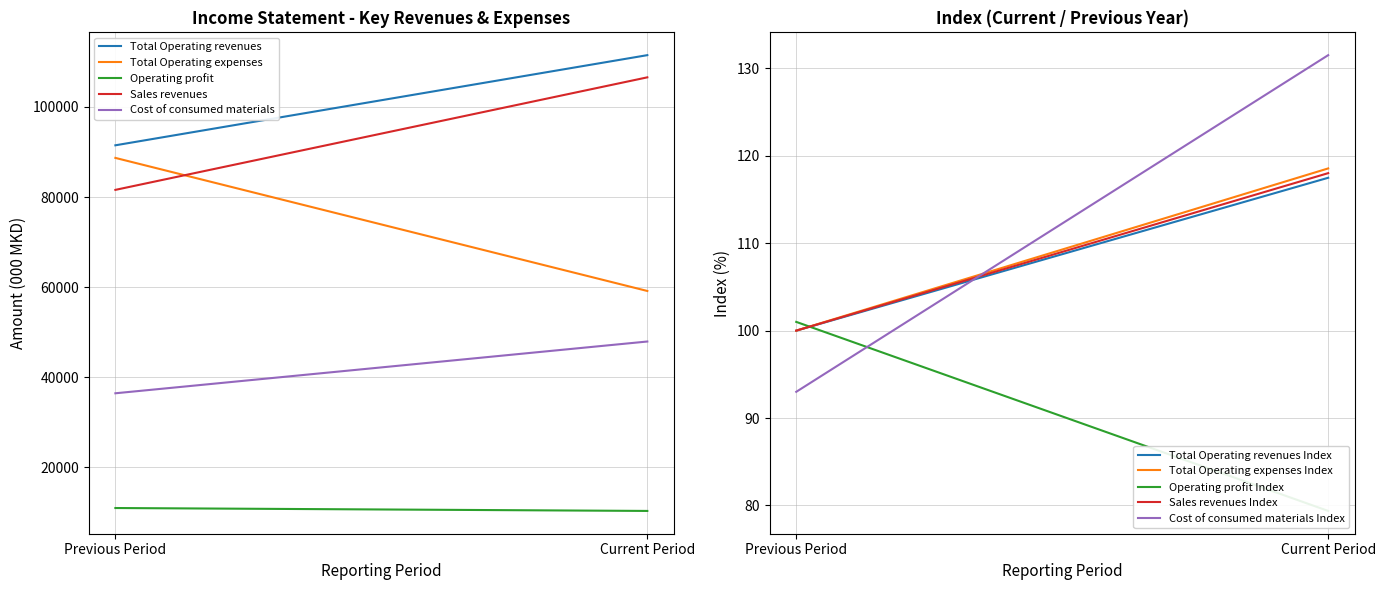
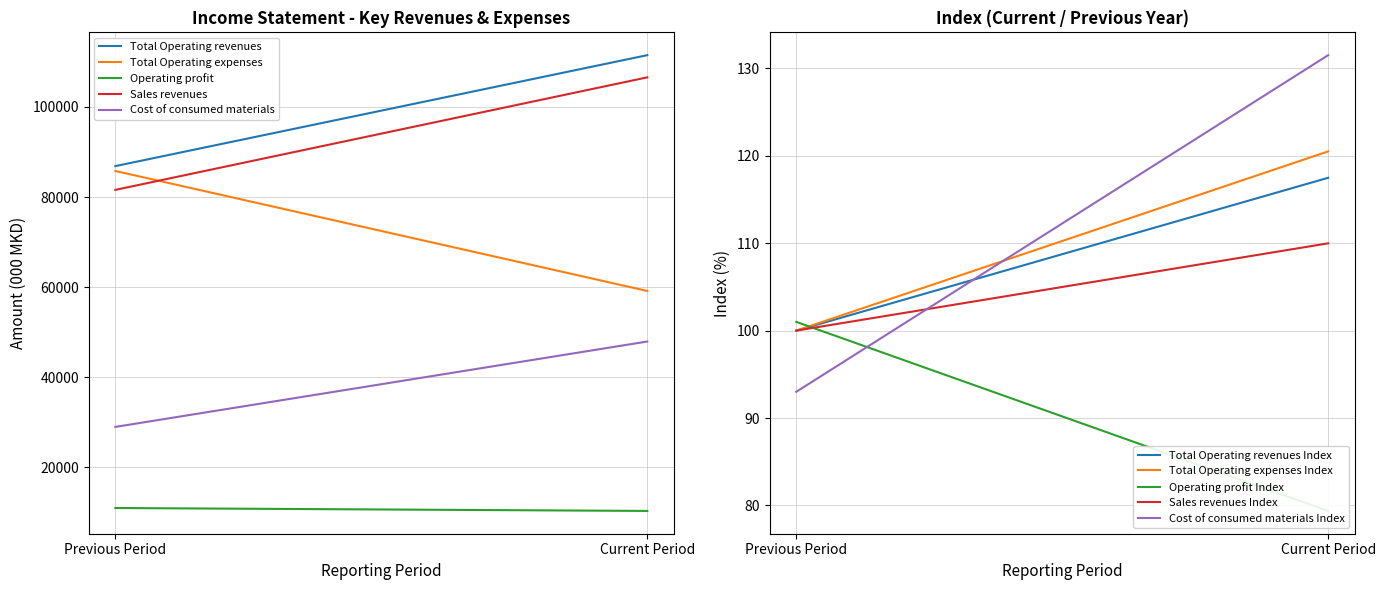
Income Statement - Key Revenues & Expenses, Total Operating revenues, Previous Period: 91000 -> 87000
Income Statement - Key Revenues & Expenses, Total Operating expenses, Previous Period: 89000 -> 86000
Income Statement - Key Revenues & Expenses, Cost of consumed materials, Previous Period: 36000 -> 29000
Index (Current / Previous Year), Total Operating expenses Index, Current Period: 119 -> 121
Index (Current / Previous Year), Sales revenues Index, Current Period: 118 -> 110
